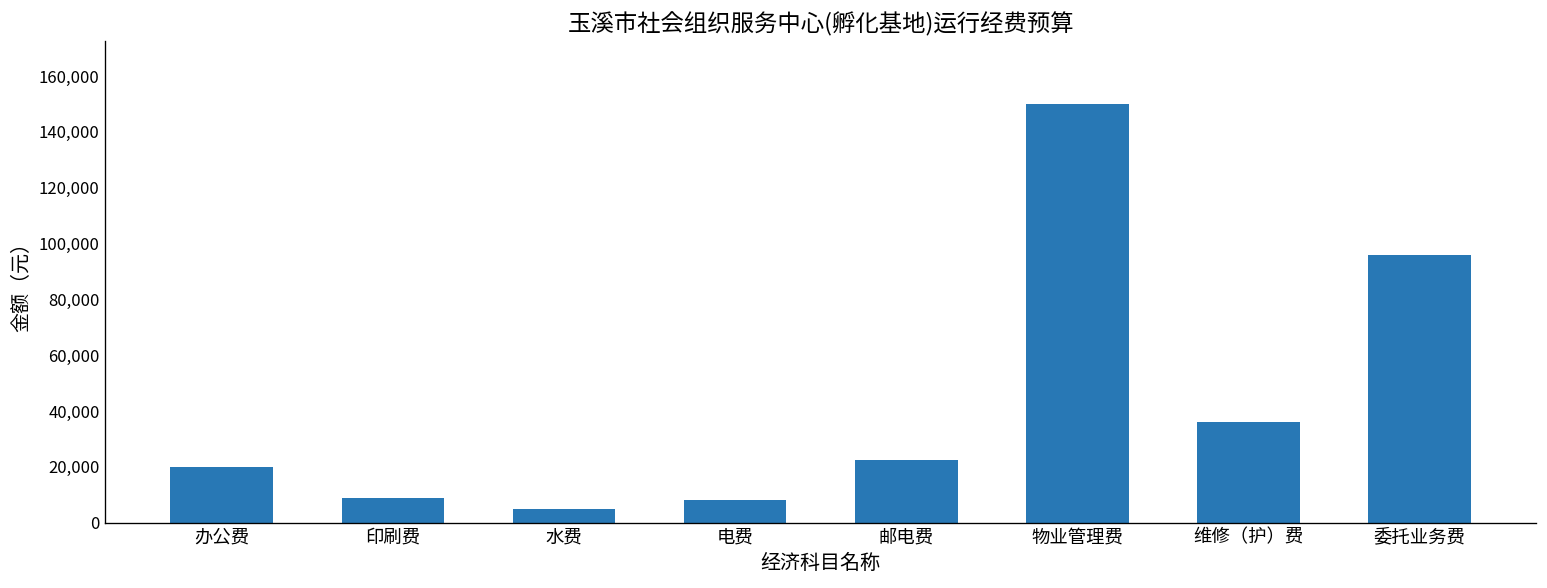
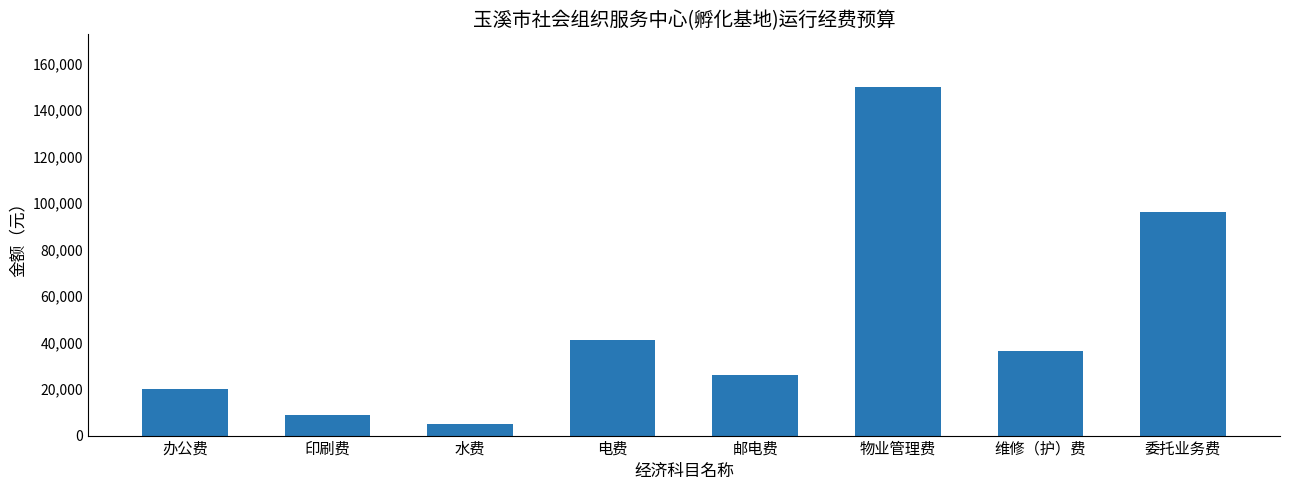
电费: 8,000 -> 41,000
邮电费: 22,000 -> 26,000
